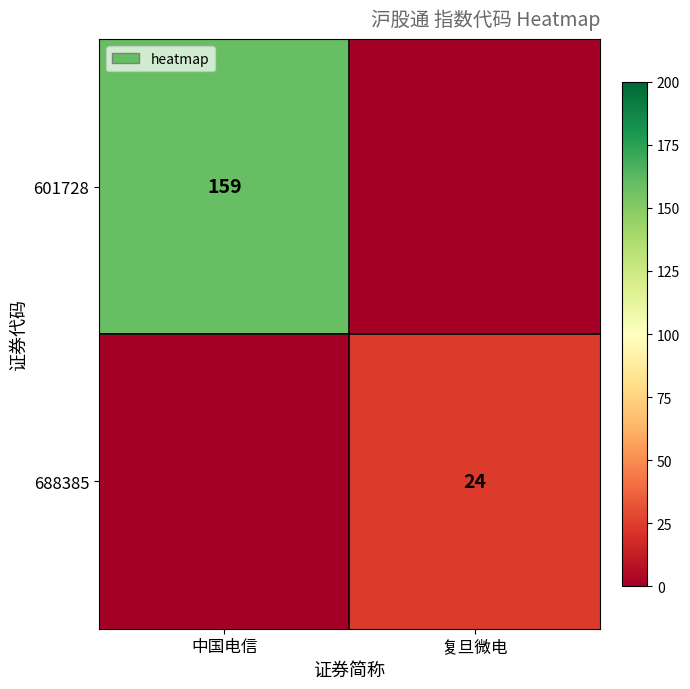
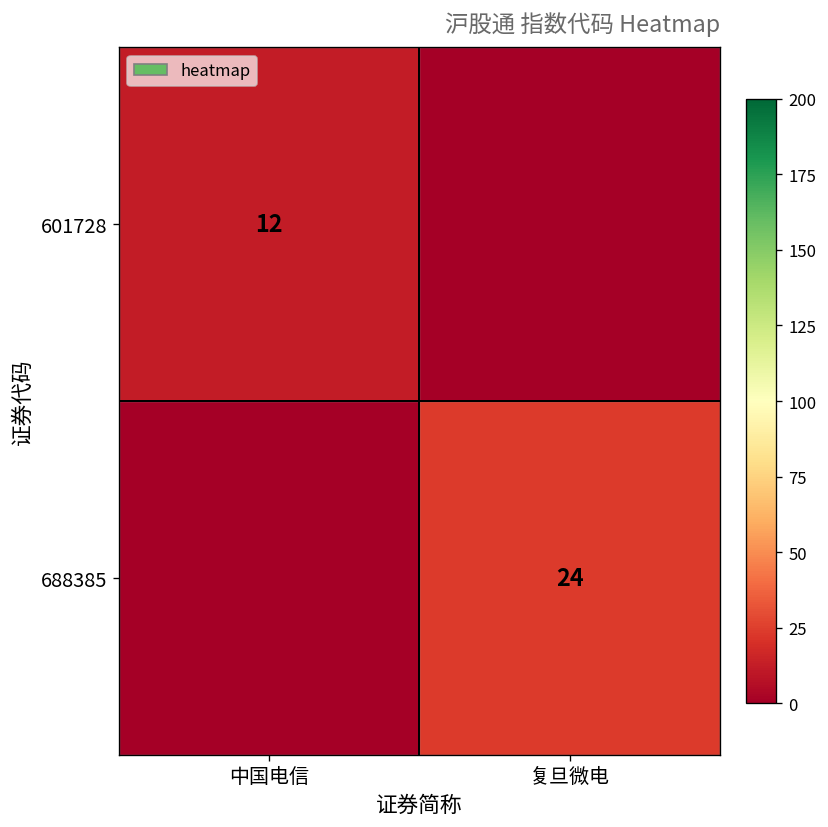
601728, 中国电信: 159 -> 12
